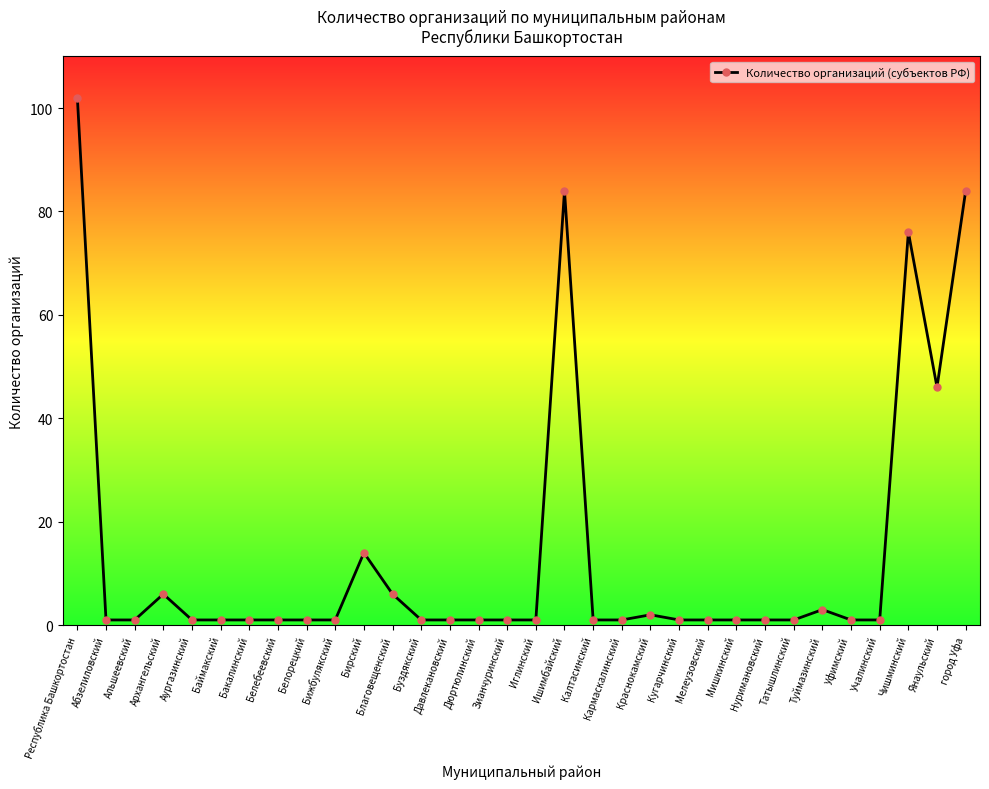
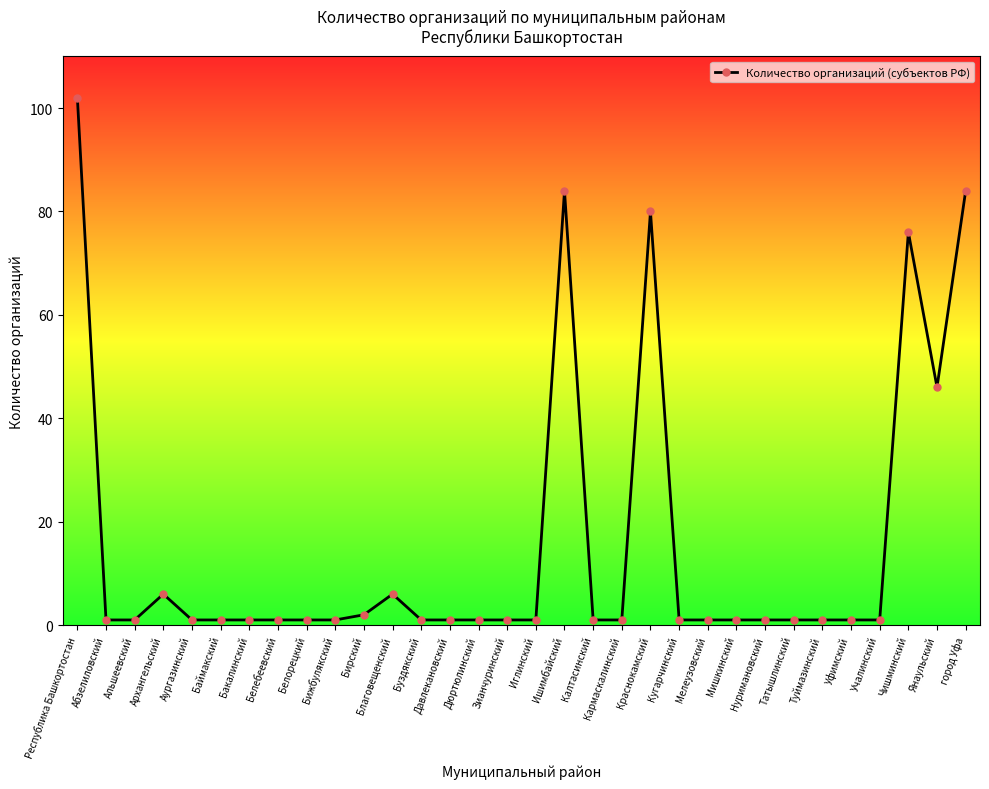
Бирский: 14 -> 2
Краснокамский: 2 -> 80
Туймазинский: 3 -> 1
